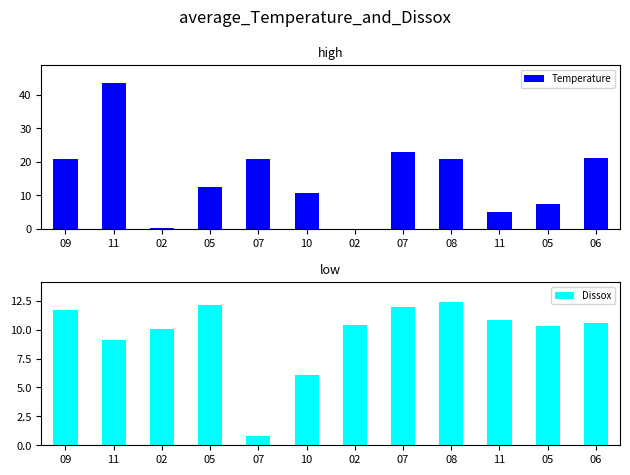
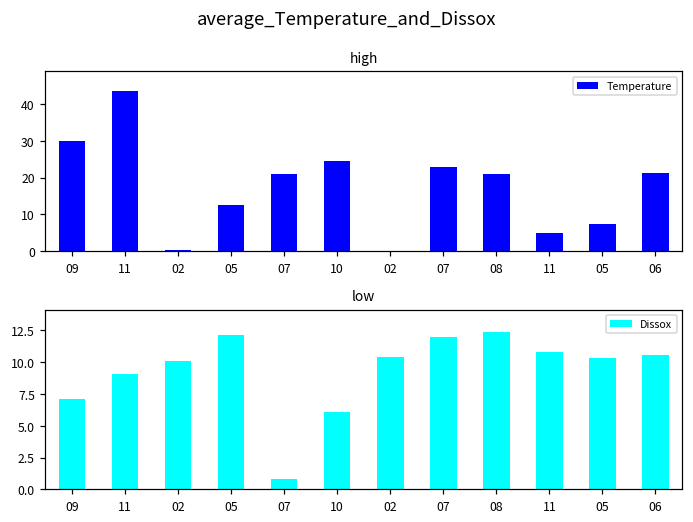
high, 09: 21 -> 30
high, 10: 11 -> 25
low, 09: 11.7 -> 7.1
